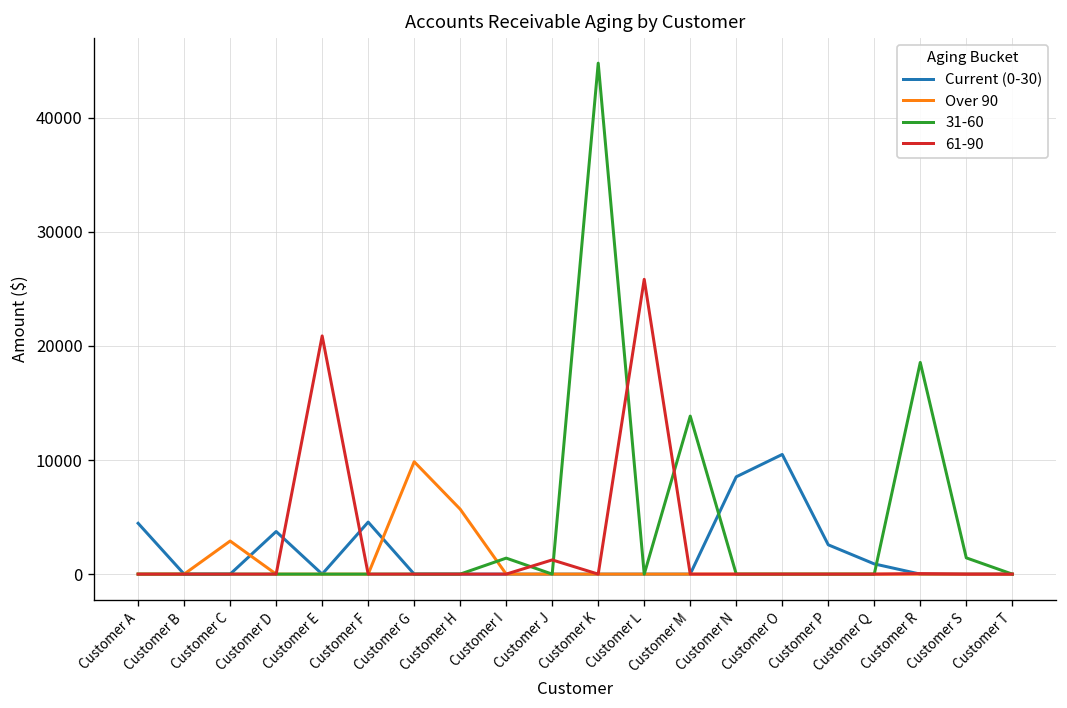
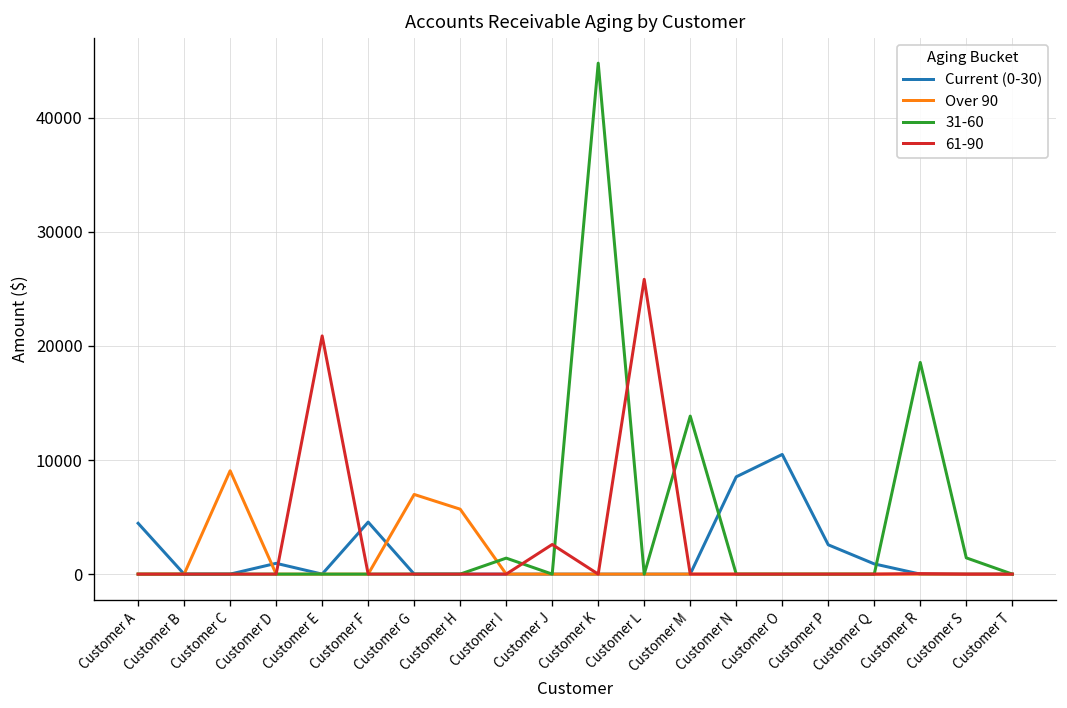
Over 90, Customer C: 3000 -> 9000
Current (0-30), Customer D: 4000 -> 1000
Over 90, Customer G: 10000 -> 7000
61-90, Customer J: 1000 -> 3000
